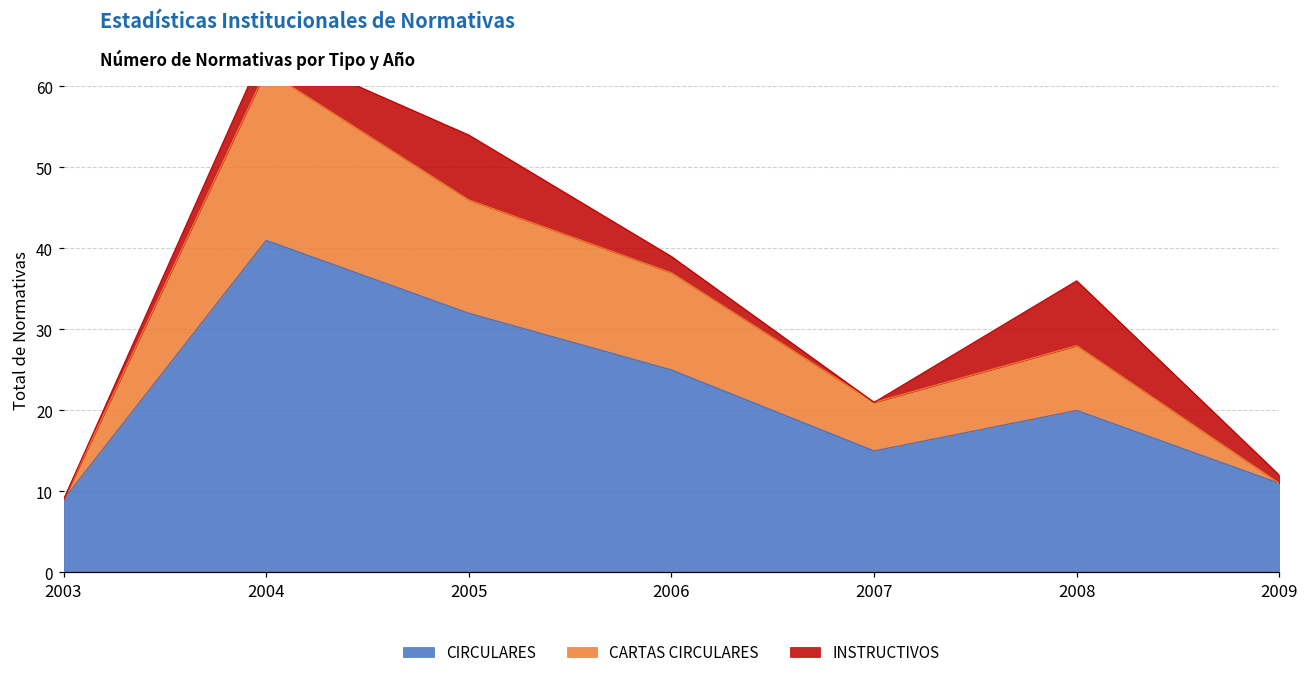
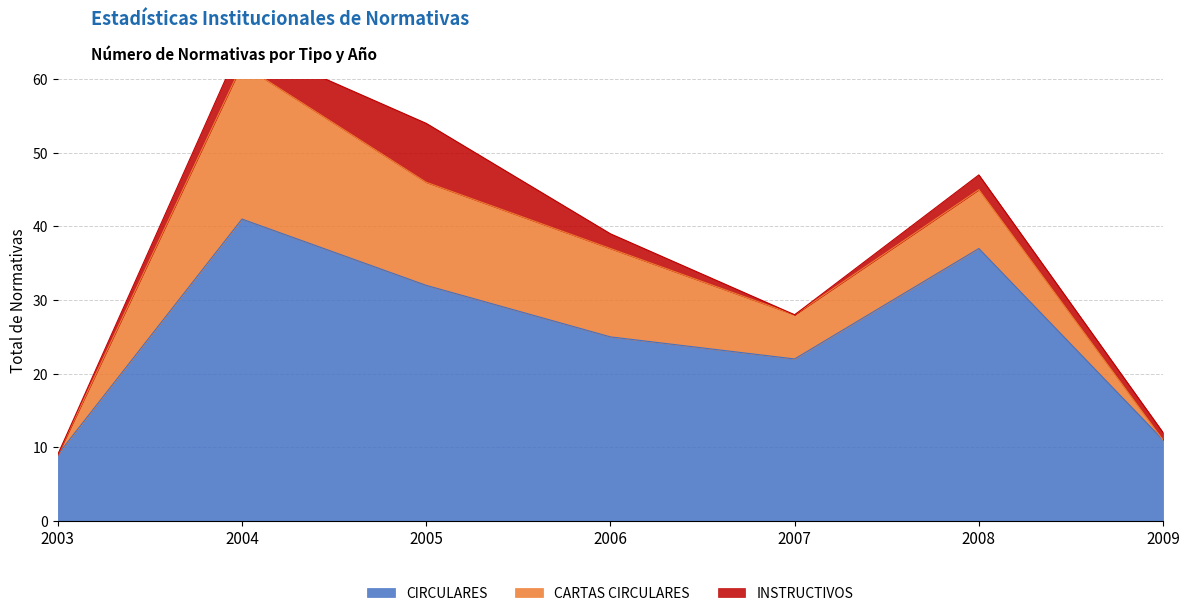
CIRCULARES, 2007: 15 -> 22
CIRCULARES, 2008: 20 -> 37
INSTRUCTIVOS, 2008: 8 -> 2
